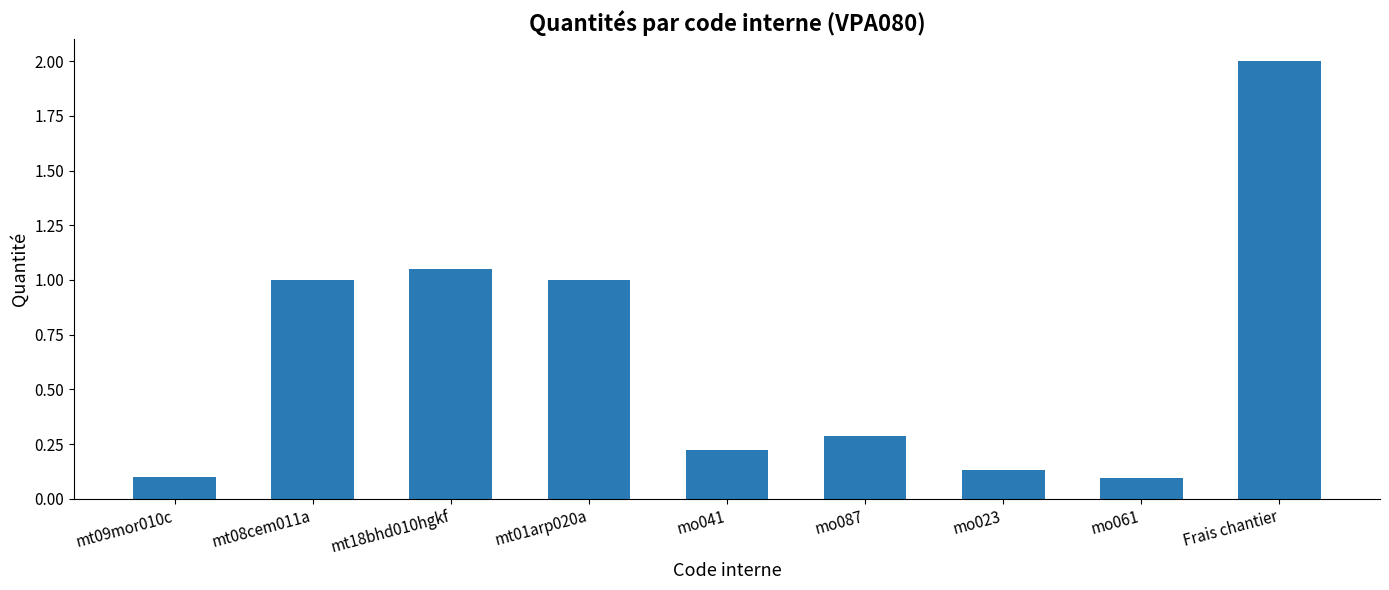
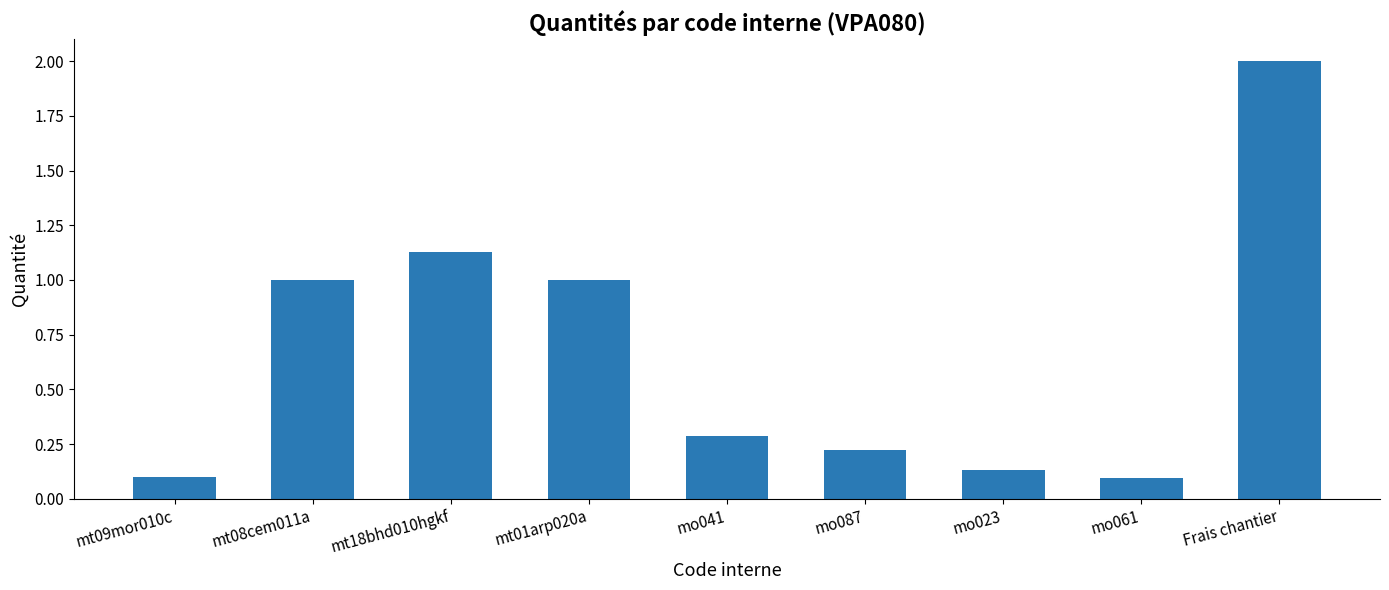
mt18bhd010hgkf: 1.05 -> 1.13
mo041: 0.22 -> 0.29
mo087: 0.29 -> 0.23
